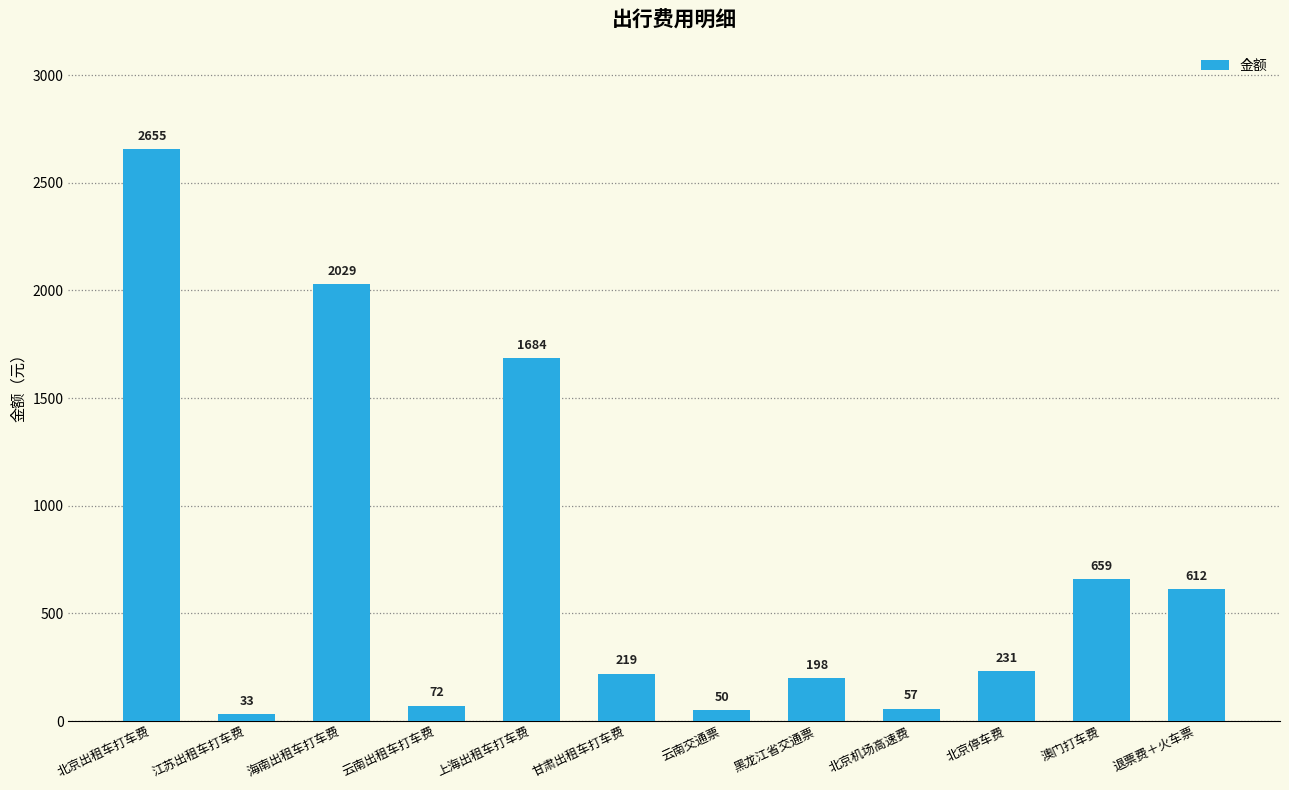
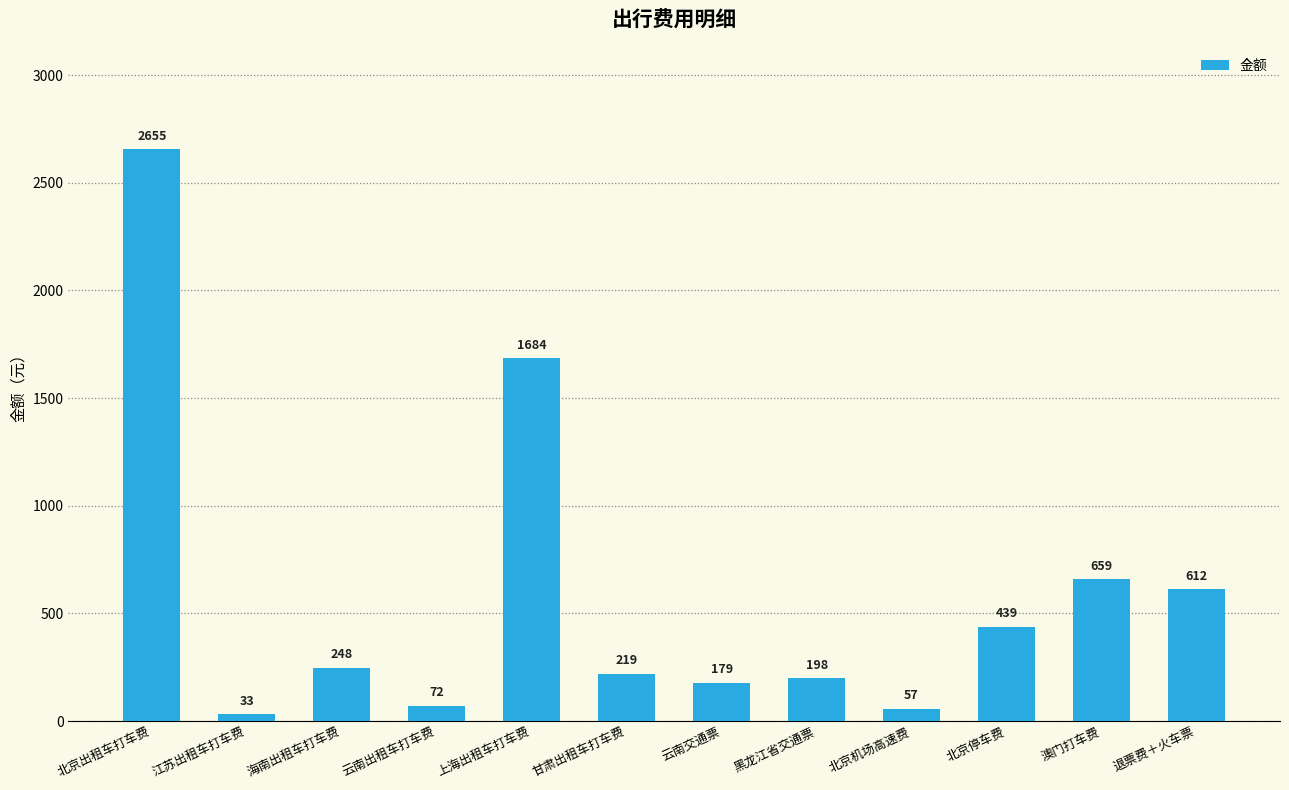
海南出租车打车费: 2029 -> 248
云南交通票: 50 -> 179
北京停车费: 231 -> 439
